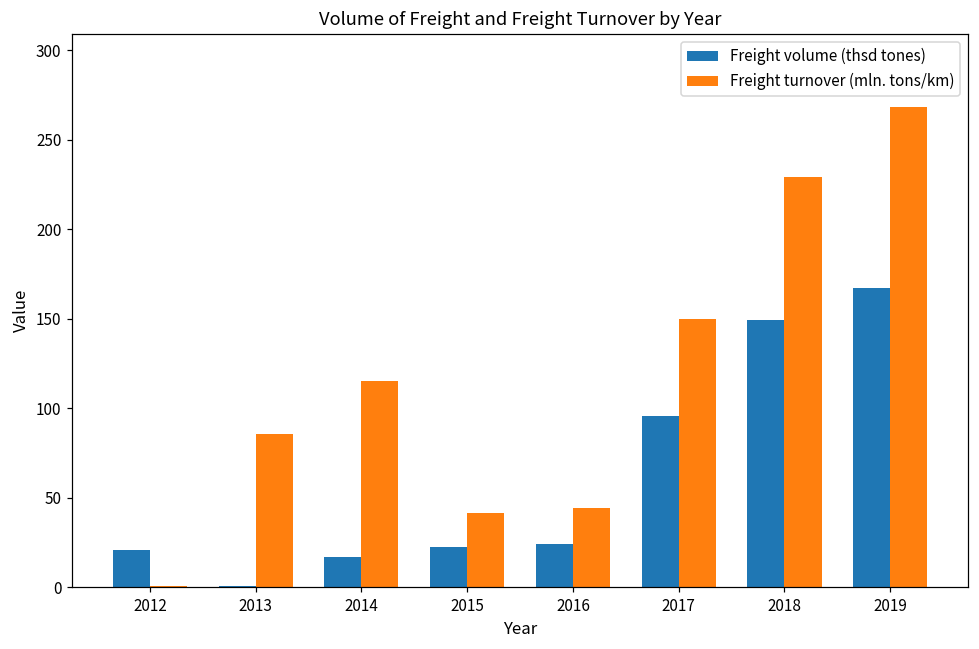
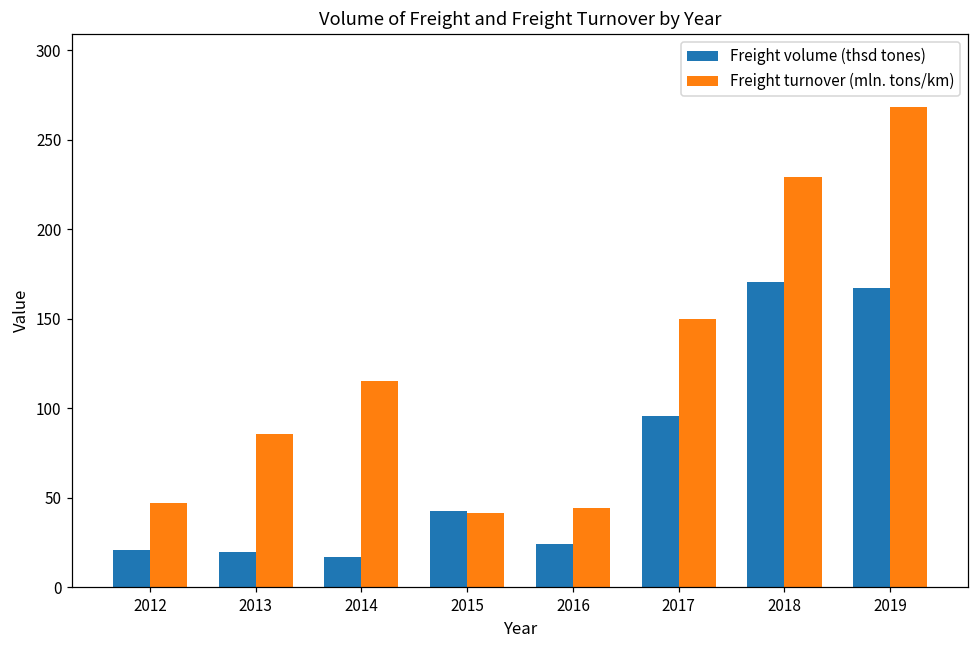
Freight turnover (mln. tons/km), 2012: 1 -> 47
Freight volume (thsd tones), 2013: 0 -> 20
Freight volume (thsd tones), 2015: 22 -> 43
Freight volume (thsd tones), 2018: 149 -> 170
